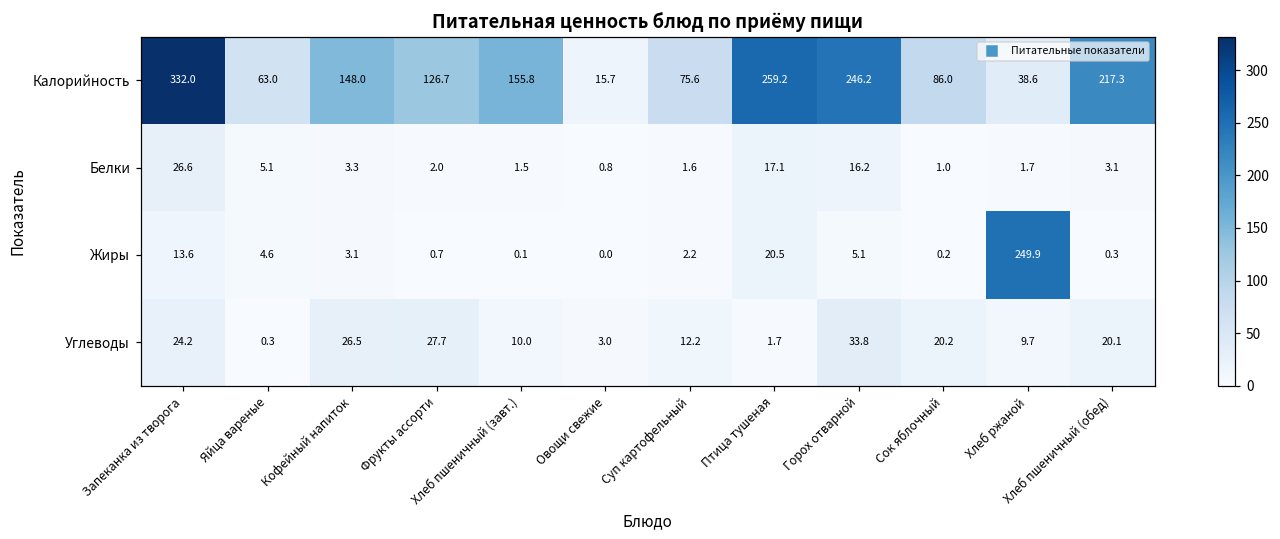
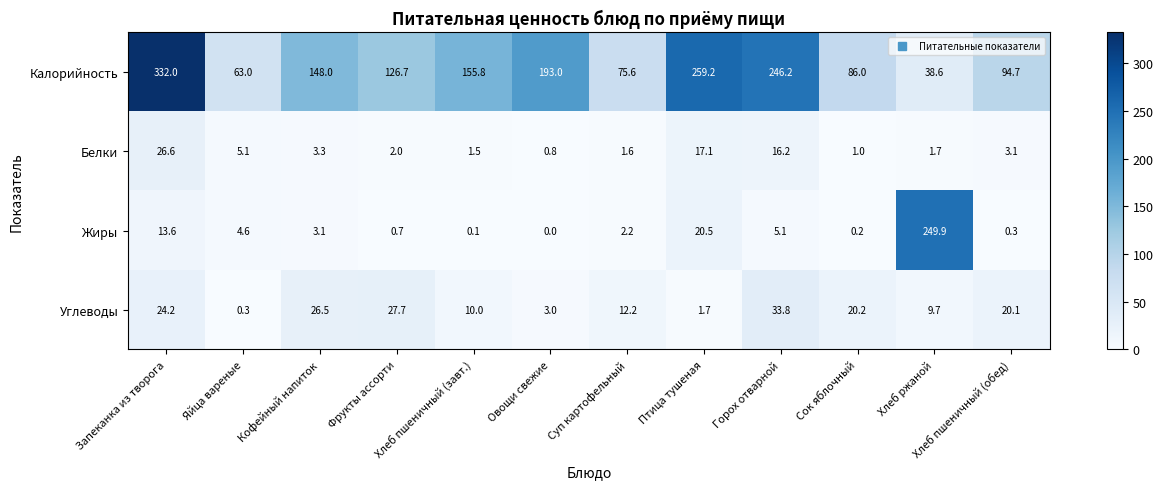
Калорийность, Овощи свежие: 15.7 -> 193.0
Калорийность, Хлеб пшеничный (обед): 217.3 -> 94.7
